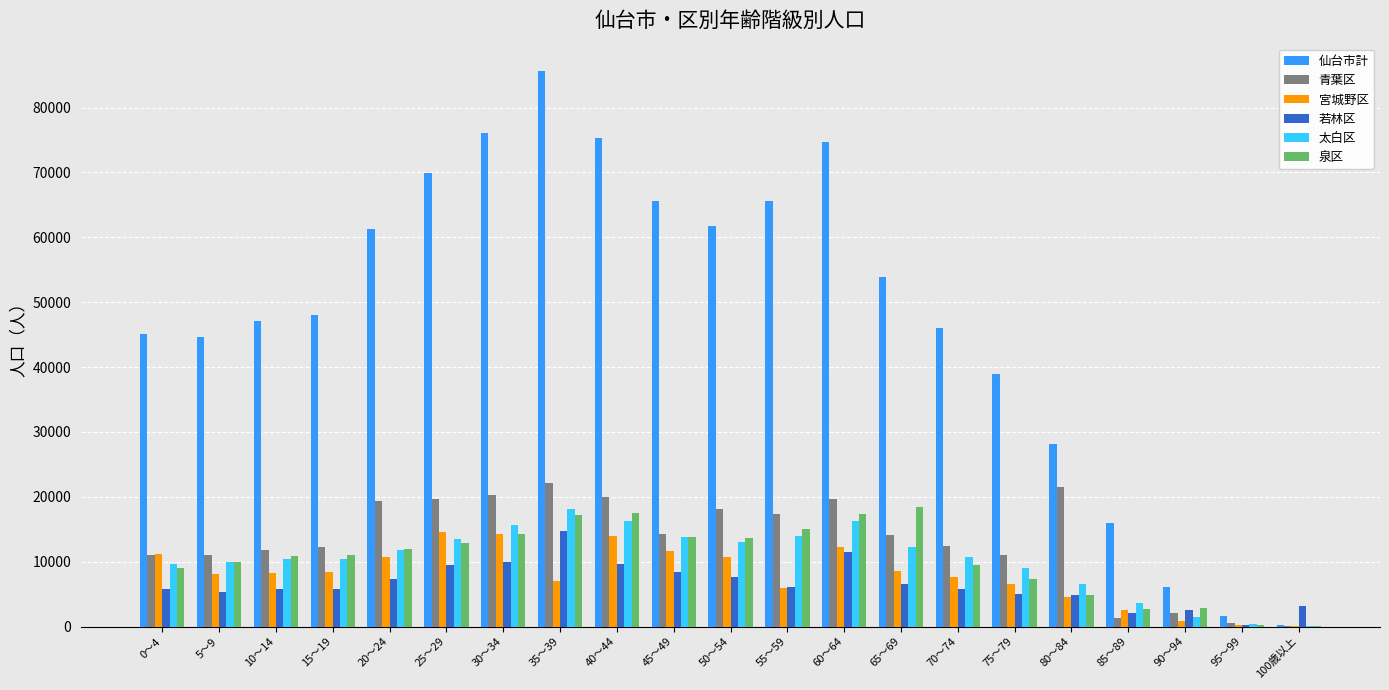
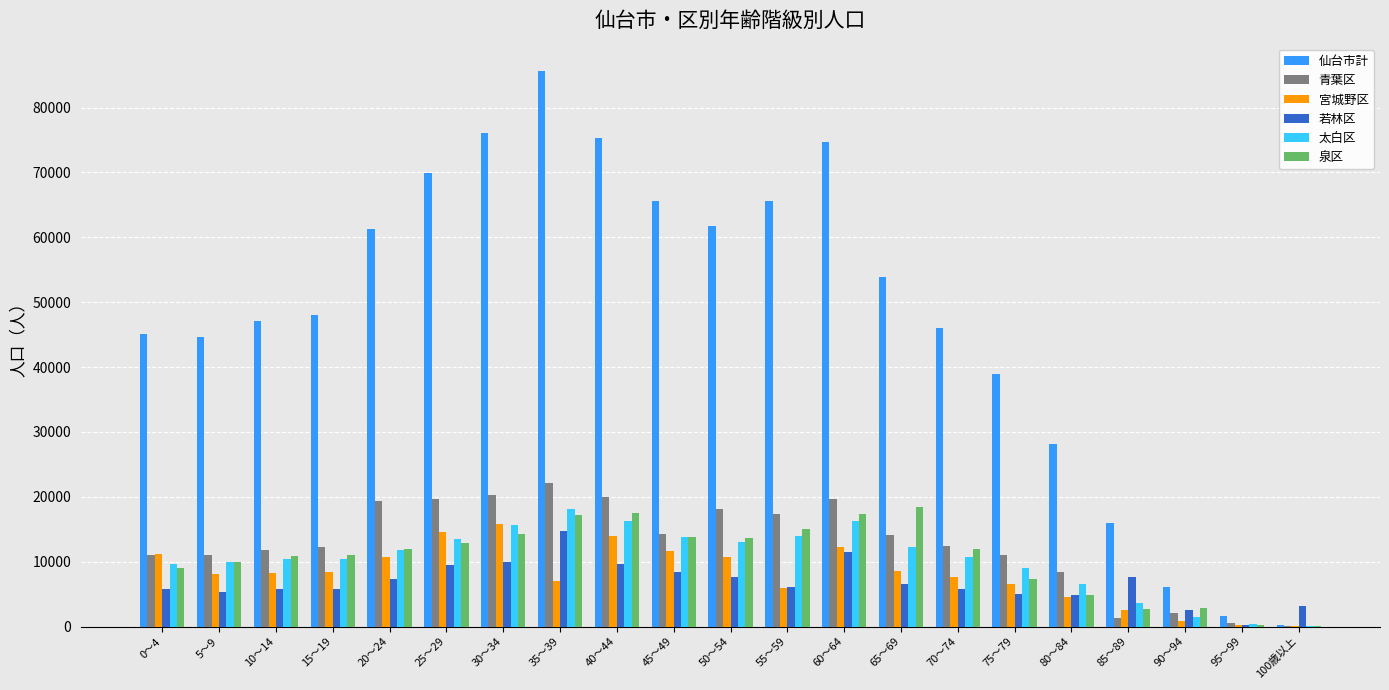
宮城野区, 30～34: 14000 -> 16000
泉区, 70～74: 10000 -> 12000
青葉区, 80～84: 21000 -> 8000
若林区, 85～89: 2000 -> 8000
